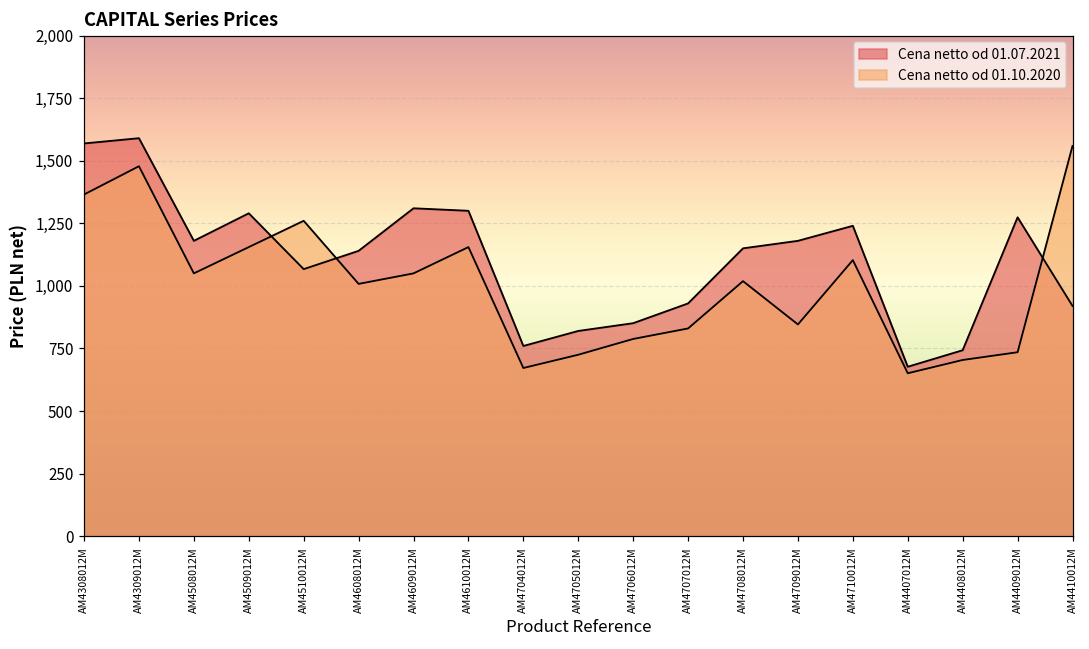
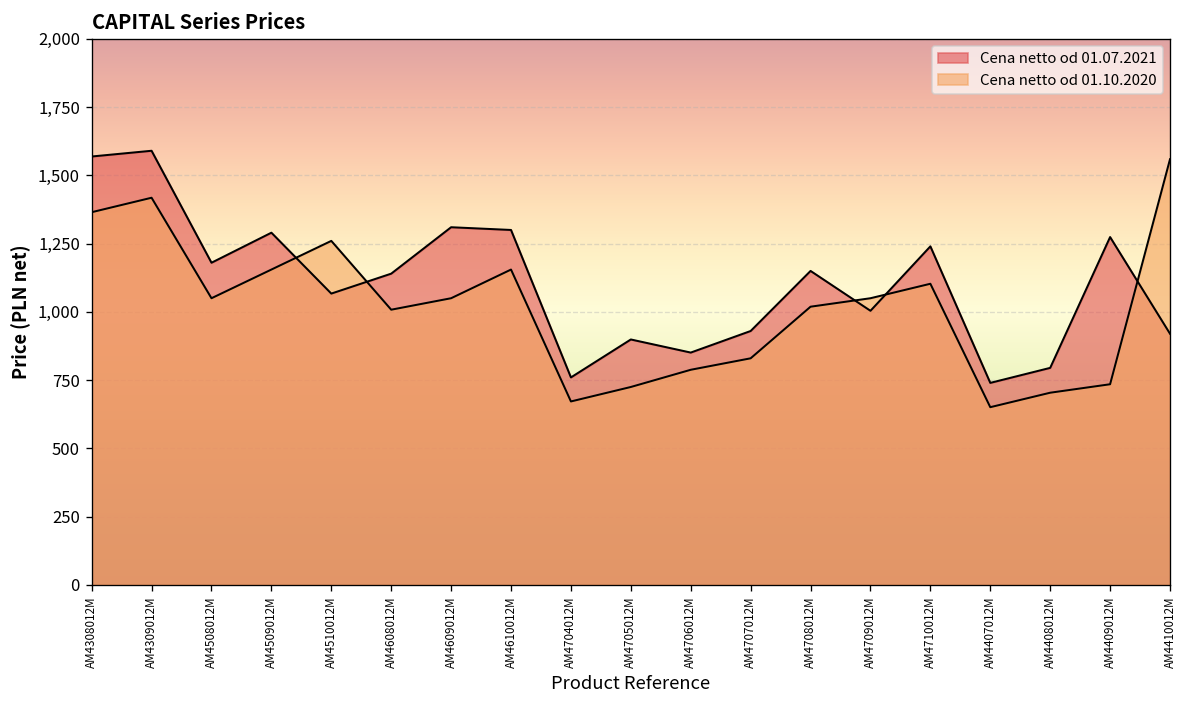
Cena netto od 01.10.2020, AM4309012M: 1,480 -> 1,420
Cena netto od 01.07.2021, AM4705012M: 820 -> 900
Cena netto od 01.07.2021, AM4709012M: 1,180 -> 1,000
Cena netto od 01.10.2020, AM4709012M: 850 -> 1,050
Cena netto od 01.07.2021, AM4407012M: 680 -> 740
Cena netto od 01.07.2021, AM4408012M: 740 -> 800
